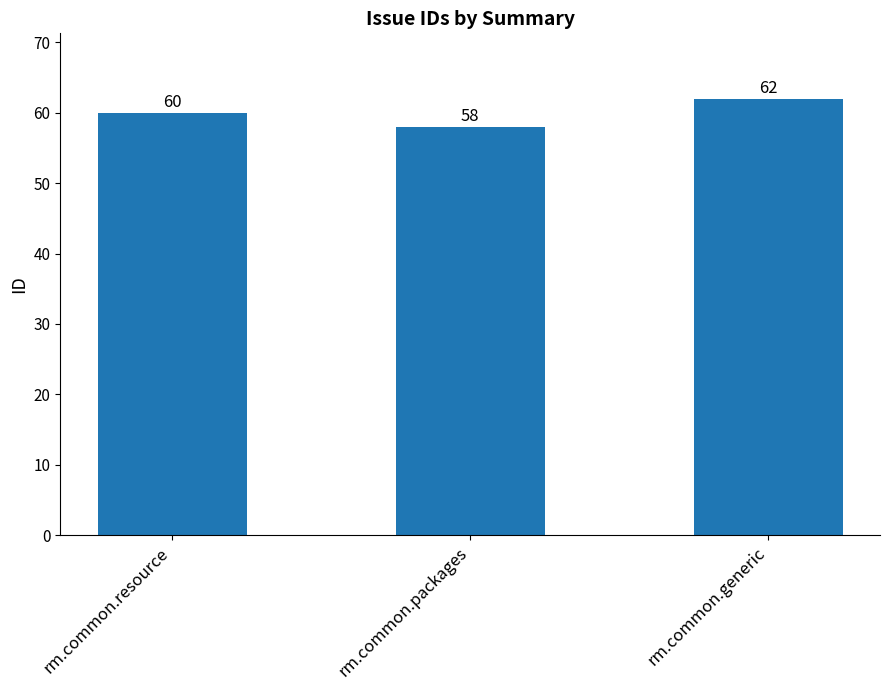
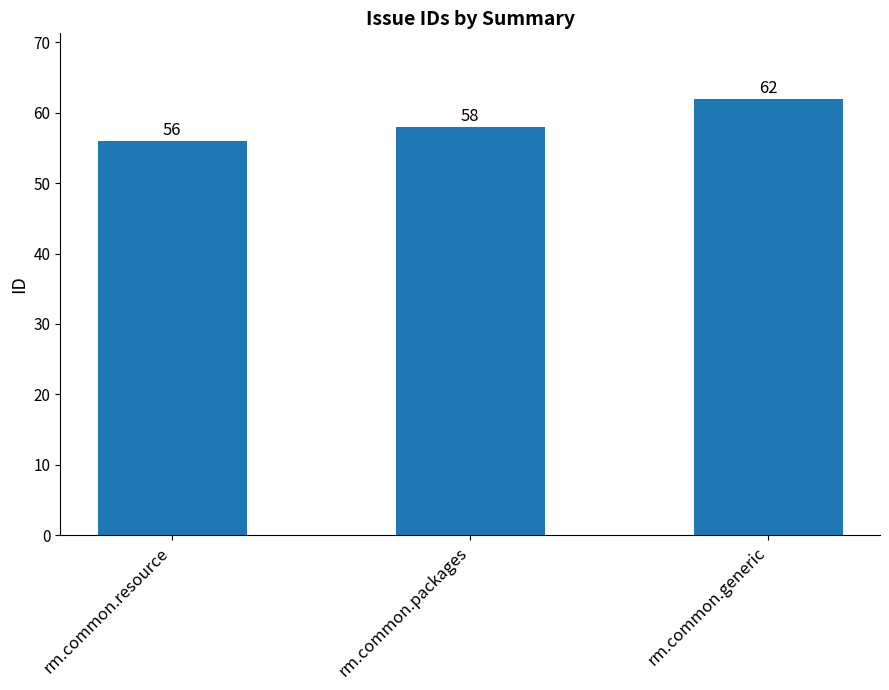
rm.common.resource: 60 -> 56
